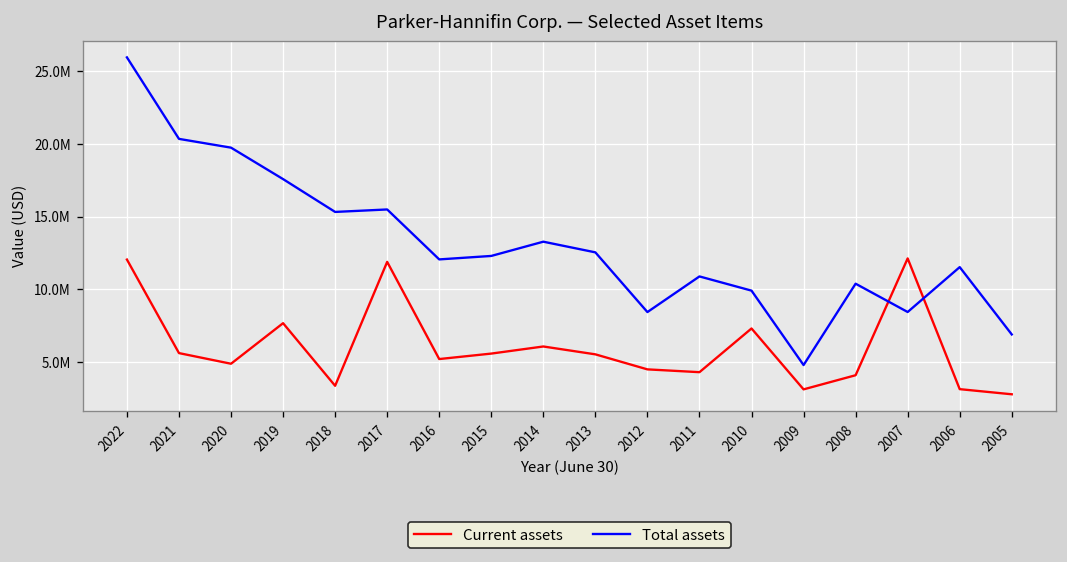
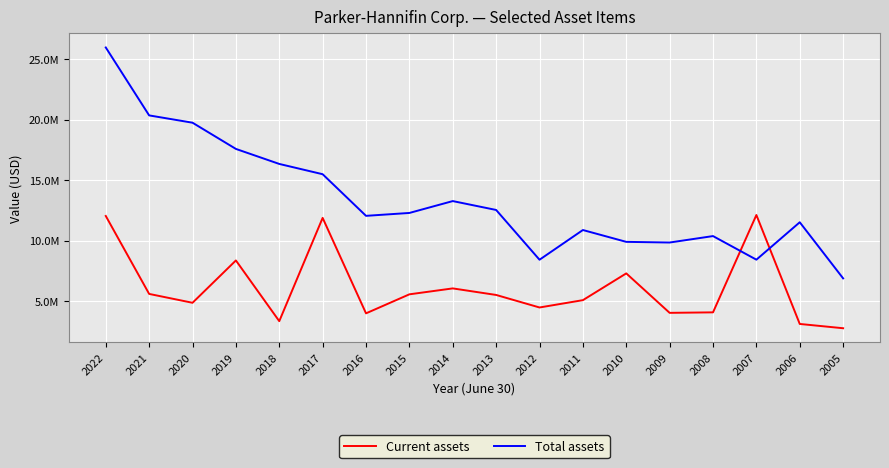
Current assets, 2019: 7700000 -> 8400000
Total assets, 2018: 15300000 -> 16300000
Current assets, 2016: 5200000 -> 4000000
Current assets, 2011: 4300000 -> 5100000
Current assets, 2009: 3100000 -> 4100000
Total assets, 2009: 4800000 -> 9900000
